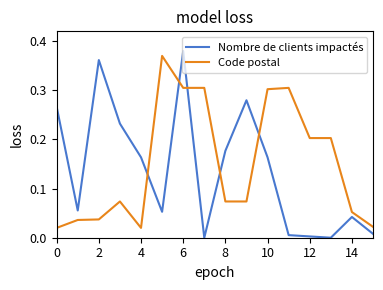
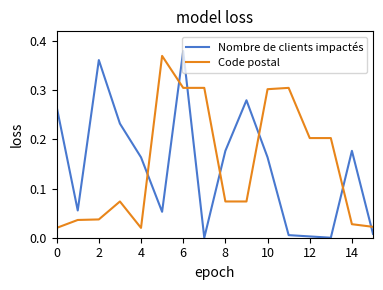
Nombre de clients impactés, 14: 0.04 -> 0.18
Code postal, 14: 0.05 -> 0.03
